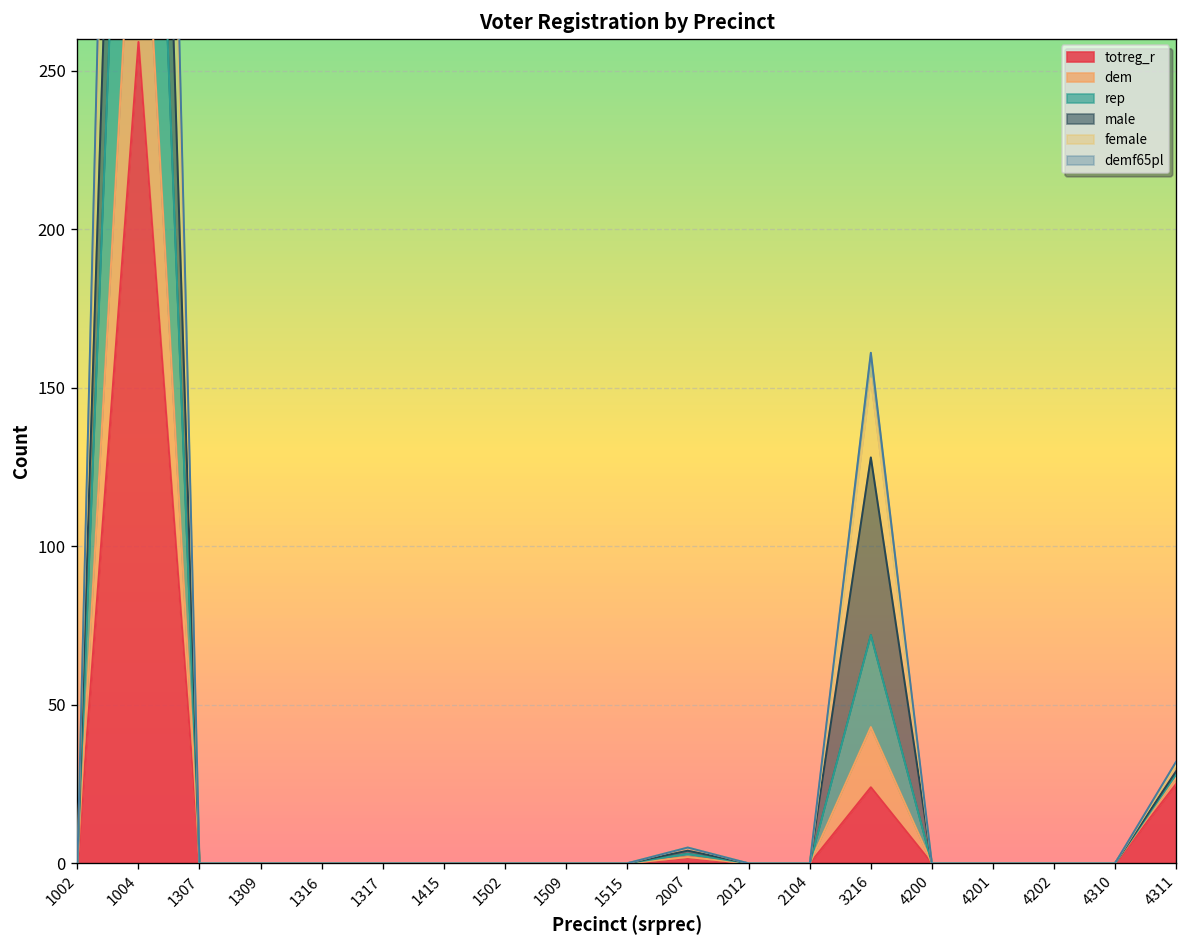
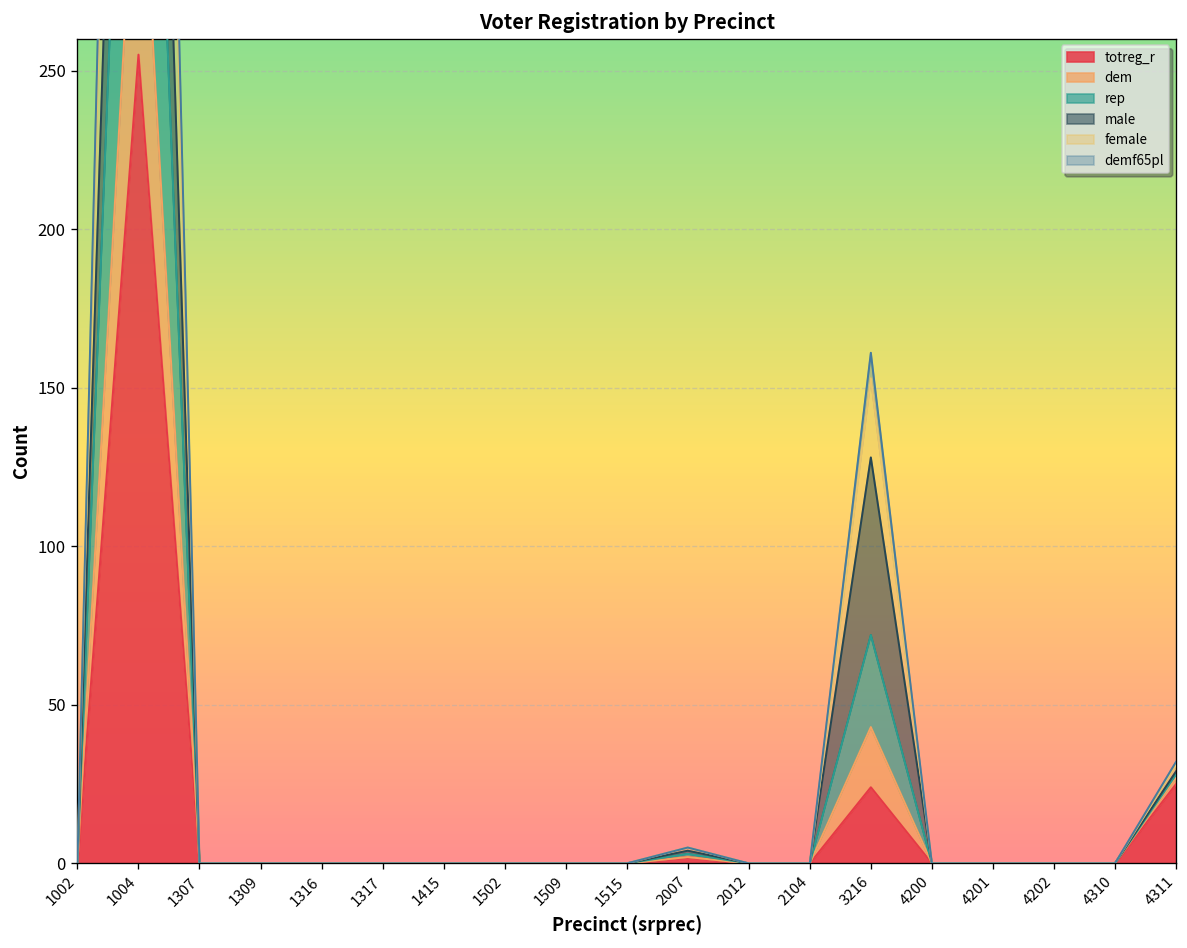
totreg_r, 1004: 259 -> 255
